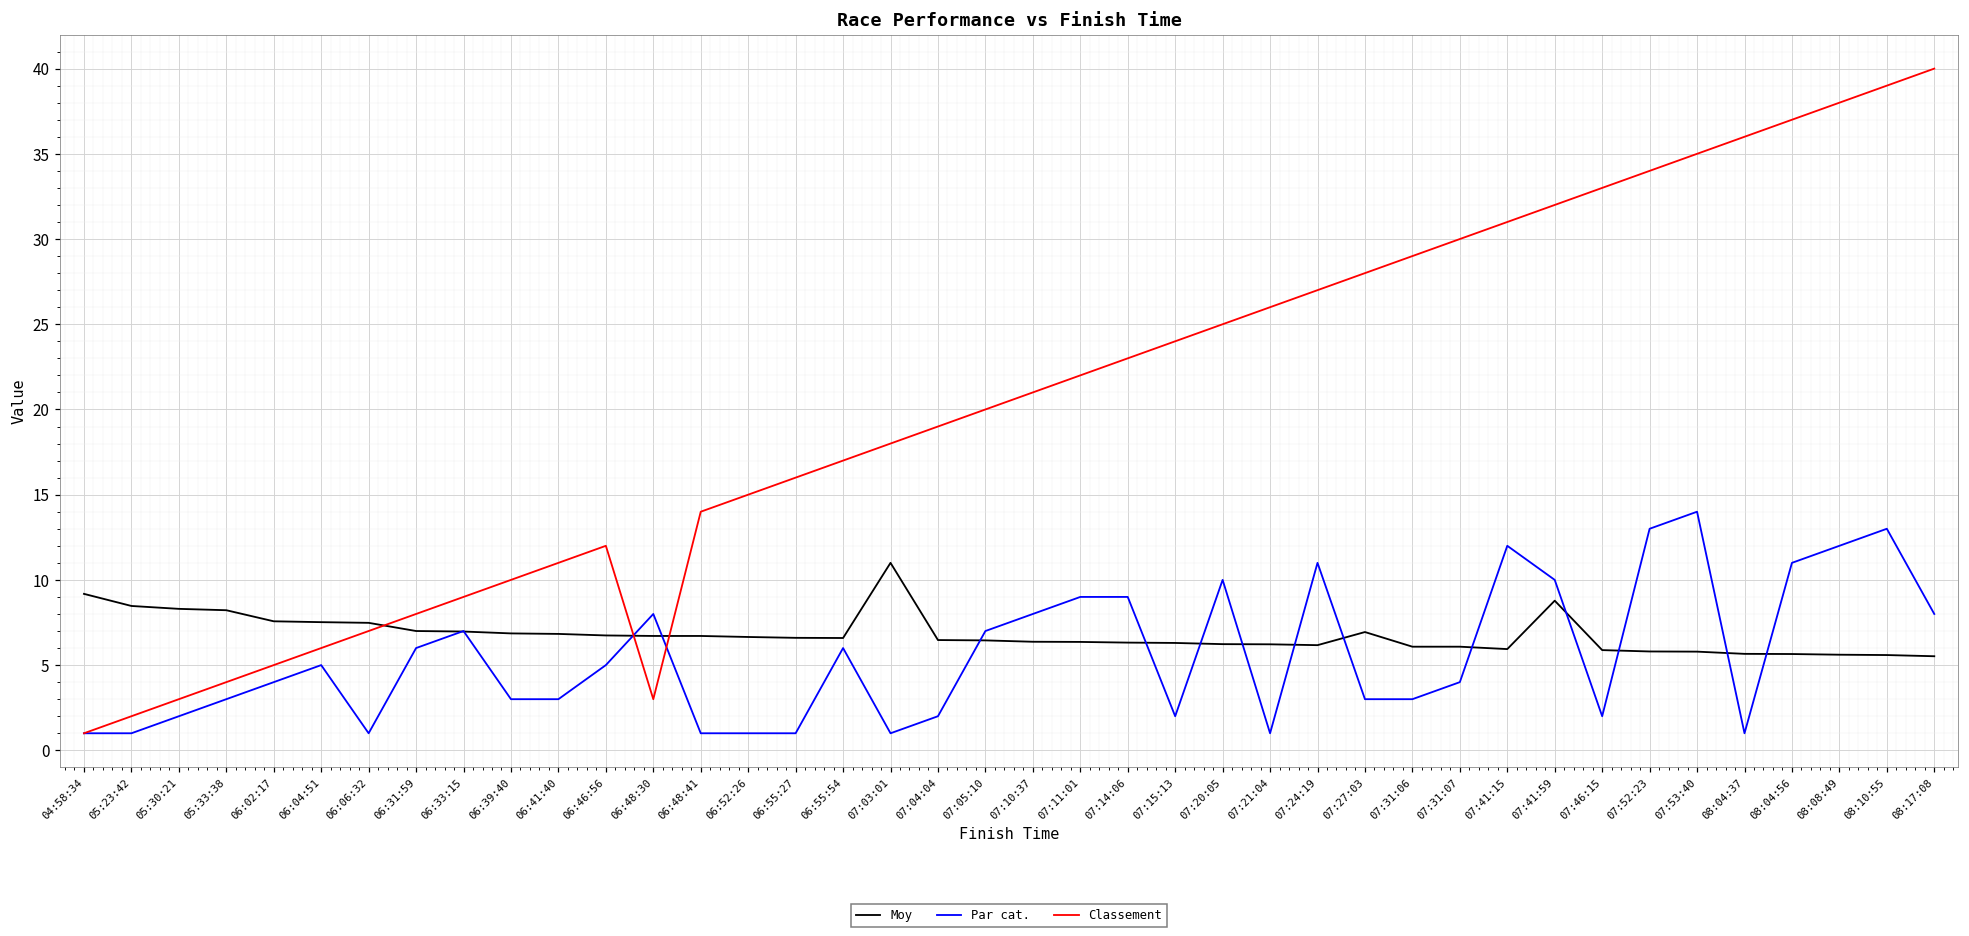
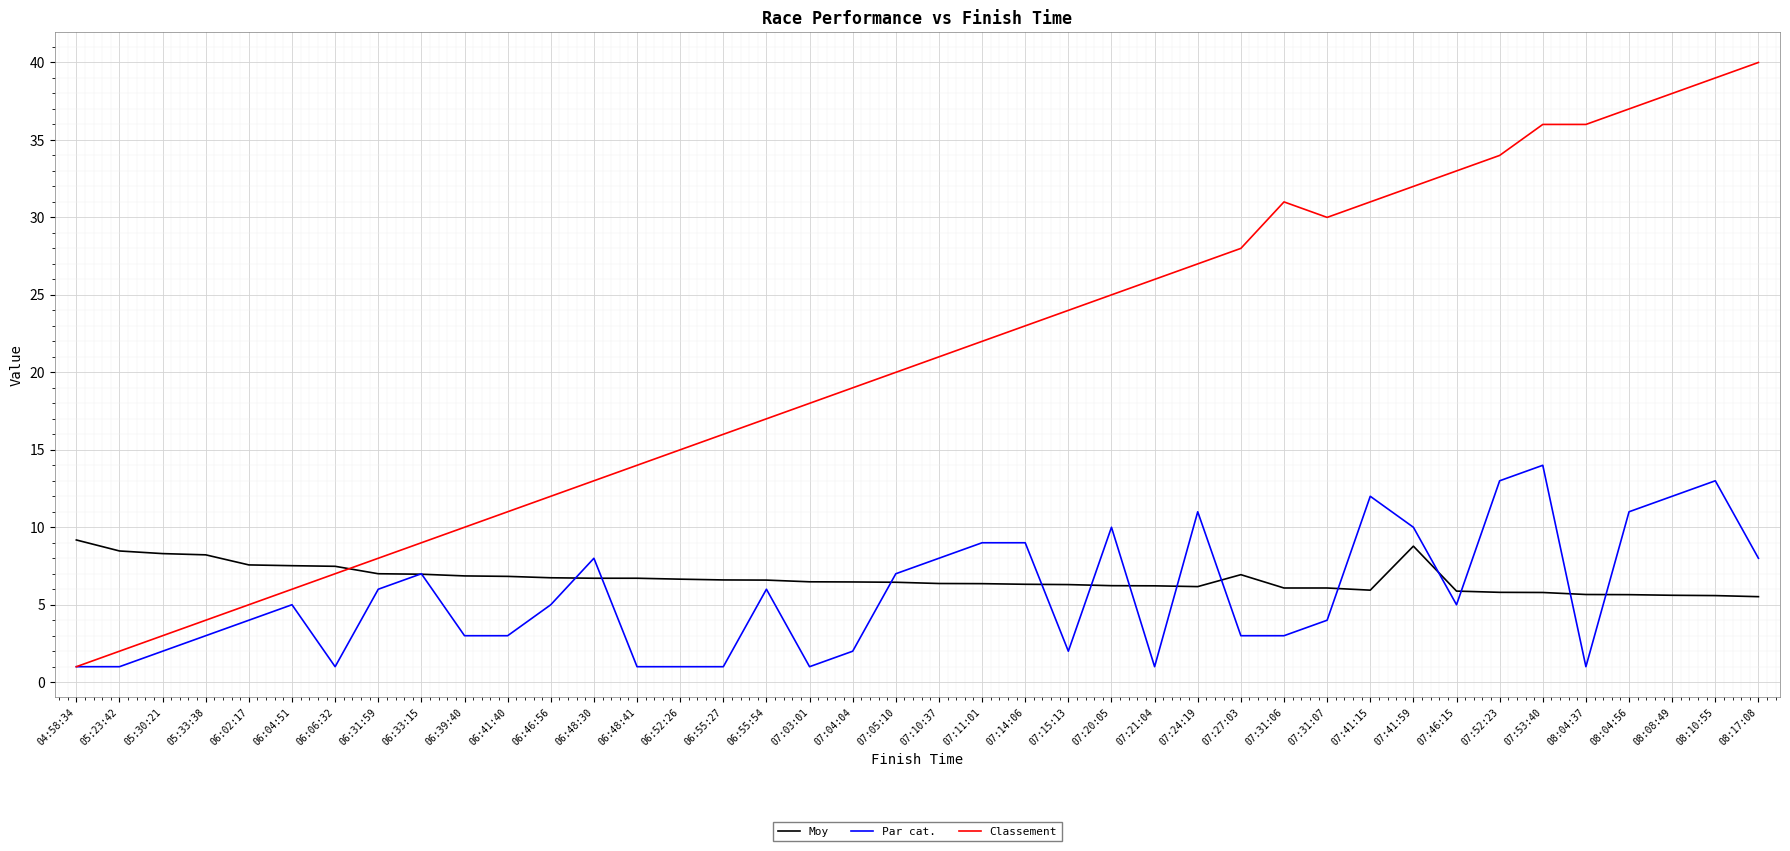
Classement, 06:48:30: 3 -> 13
Moy, 07:03:01: 11.0 -> 6.5
Classement, 07:31:06: 29 -> 31
Par cat., 07:46:15: 2 -> 5
Classement, 07:53:40: 35 -> 36
